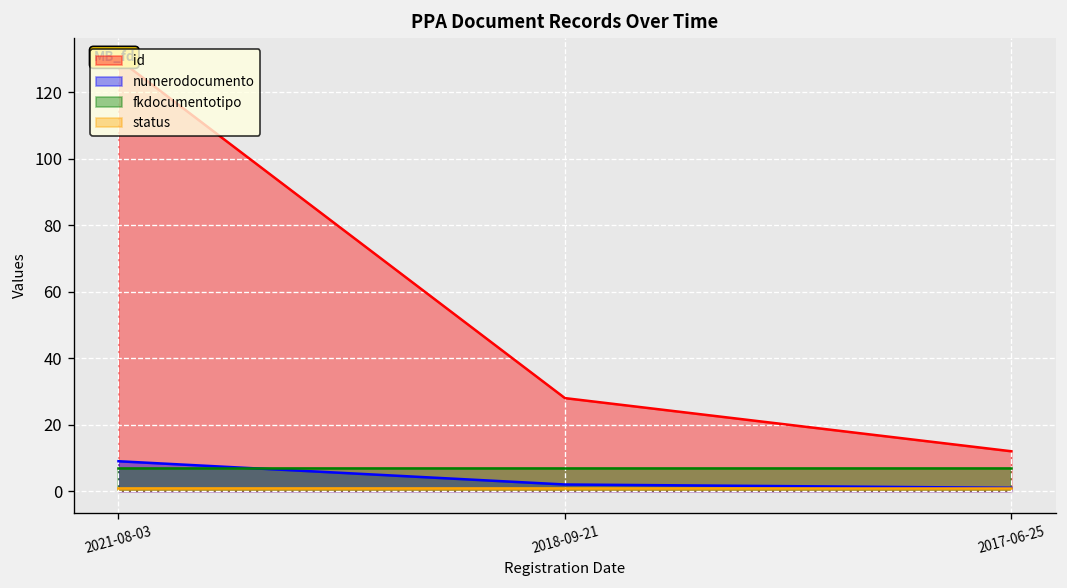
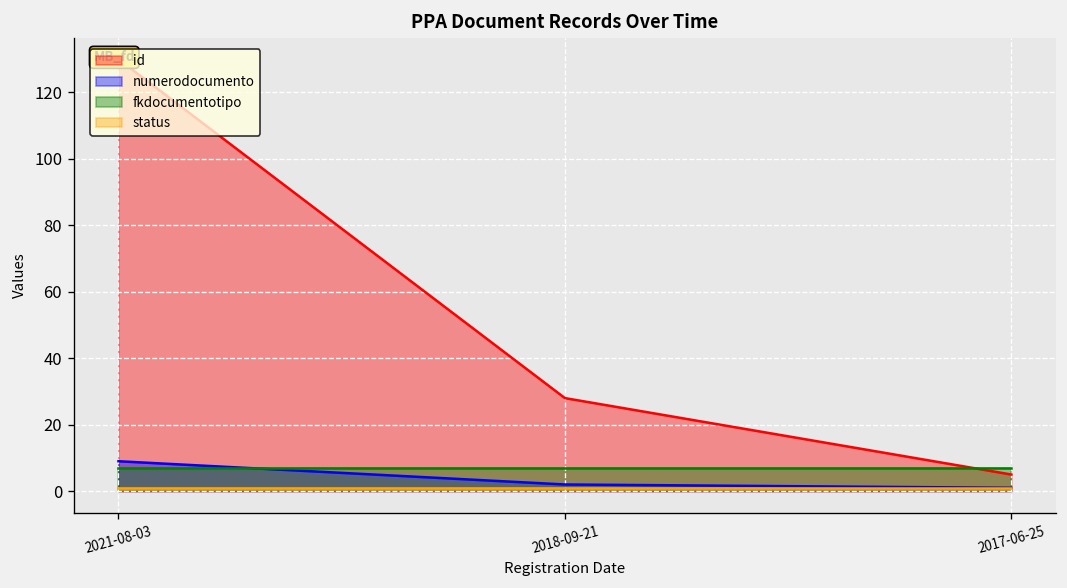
id, 2017-06-25: 12 -> 5
